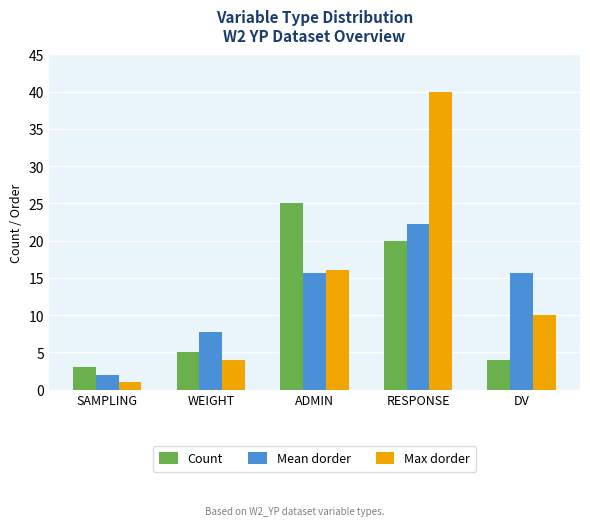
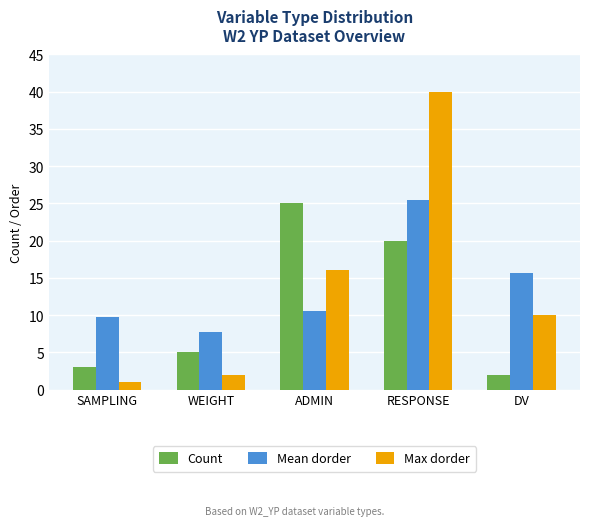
Mean dorder, SAMPLING: 2 -> 10
Max dorder, WEIGHT: 4 -> 2
Mean dorder, ADMIN: 16 -> 11
Mean dorder, RESPONSE: 22 -> 26
Count, DV: 4 -> 2
